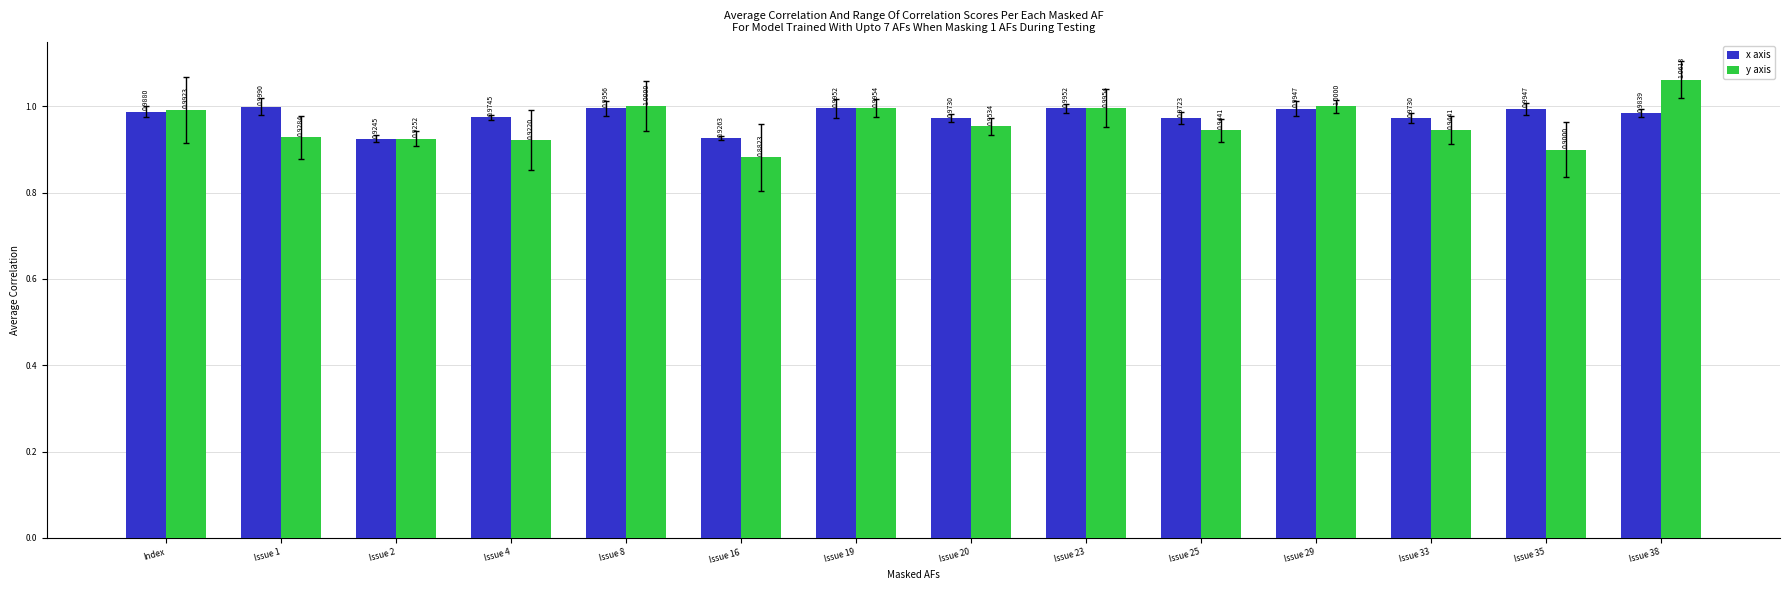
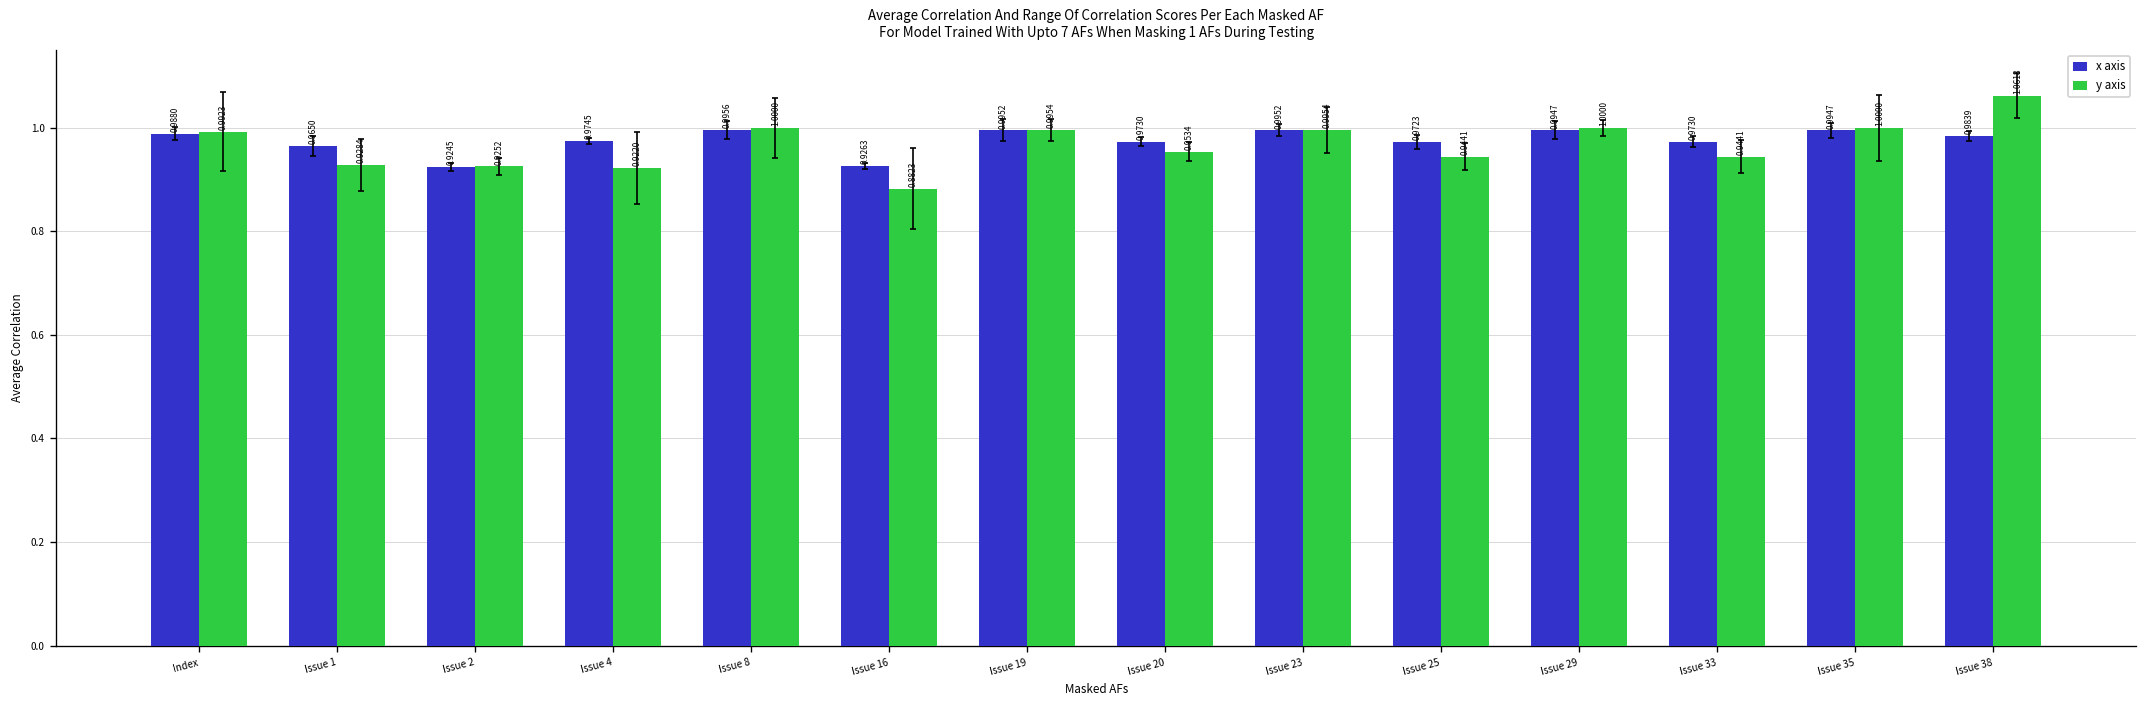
x axis, Issue 1: 0.9990 -> 0.9650
y axis, Issue 35: 0.9000 -> 1.0000
